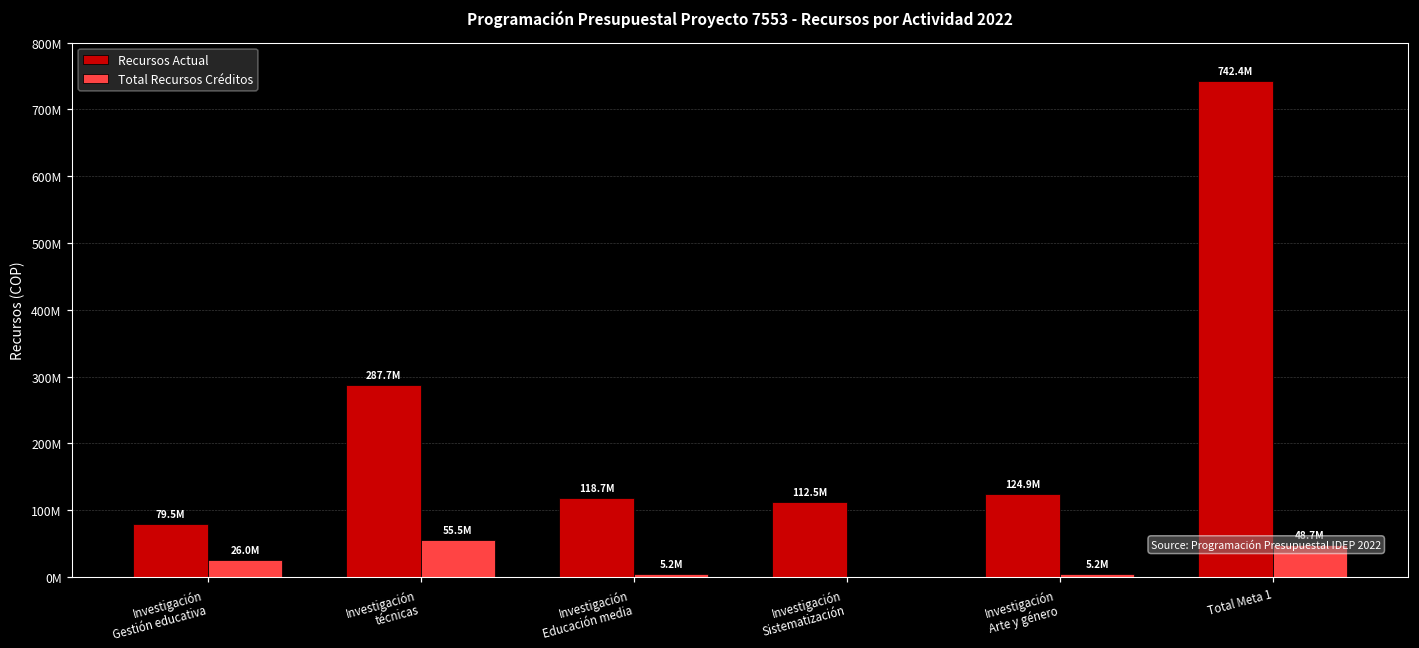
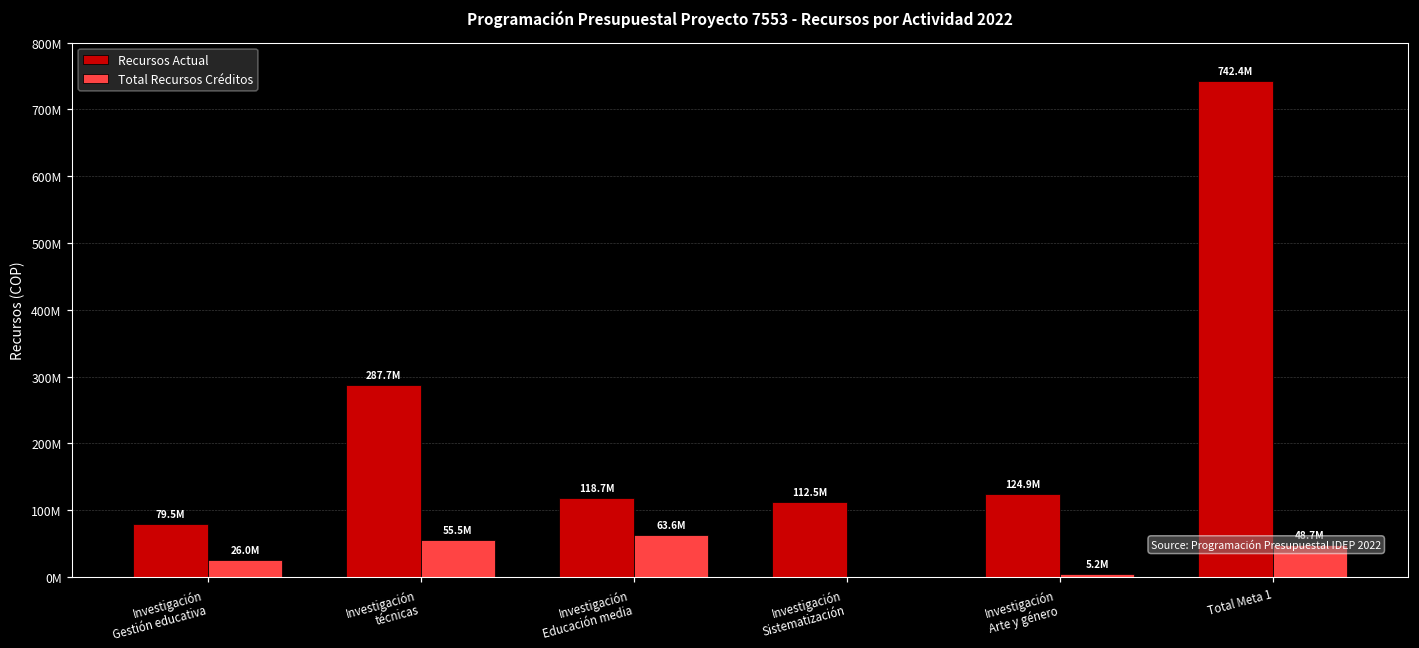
Total Recursos Créditos, Investigación Educación media: 5.2M -> 63.6M
